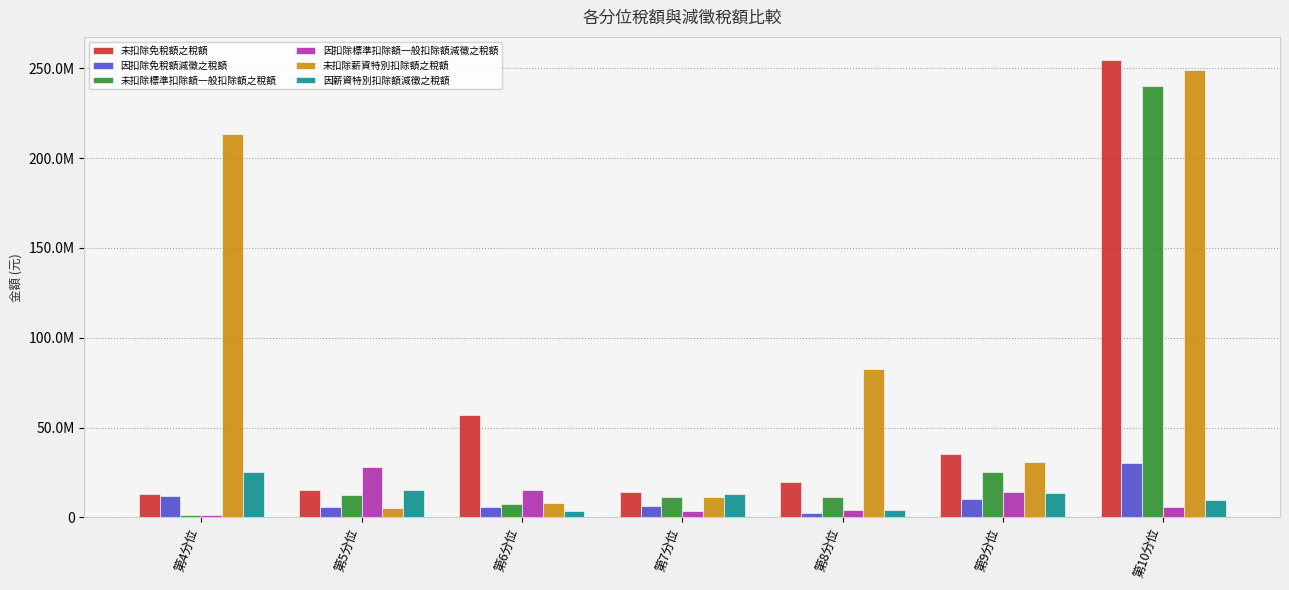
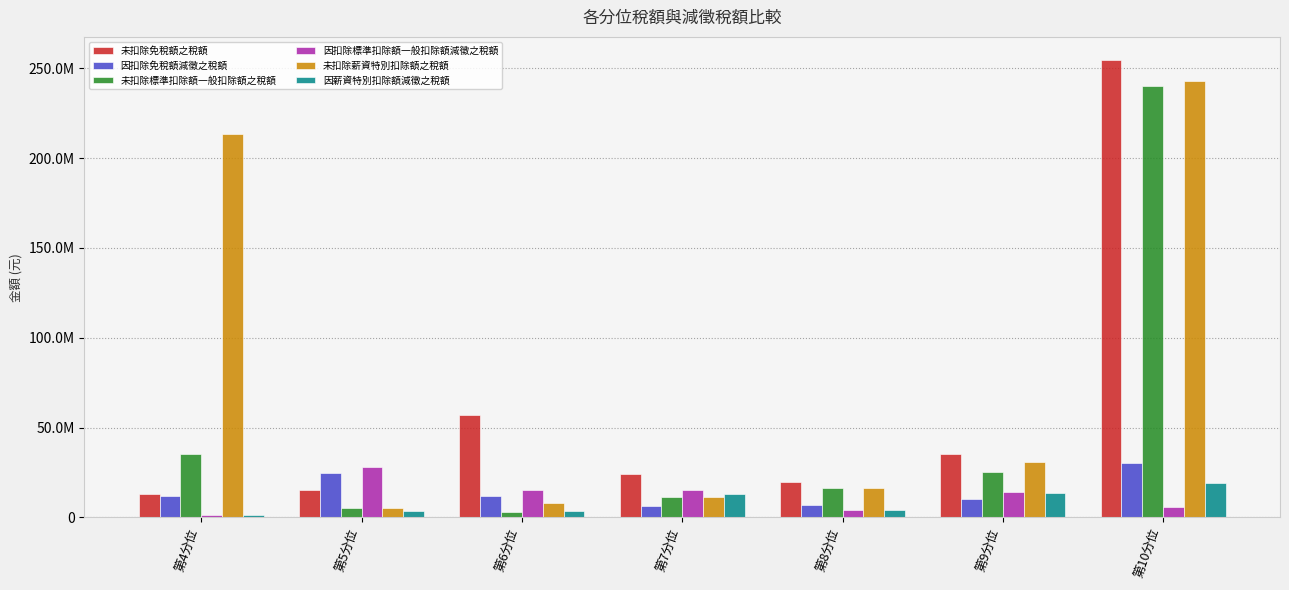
未扣除標準扣除額一般扣除額之稅額, 第4分位: 2000000 -> 35000000
因薪資特別扣除額減徵之稅額, 第4分位: 25000000 -> 1000000
因扣除免稅額減徵之稅額, 第5分位: 6000000 -> 25000000
未扣除標準扣除額一般扣除額之稅額, 第5分位: 13000000 -> 5000000
因薪資特別扣除額減徵之稅額, 第5分位: 15000000 -> 3000000
因扣除免稅額減徵之稅額, 第6分位: 6000000 -> 12000000
未扣除標準扣除額一般扣除額之稅額, 第6分位: 8000000 -> 3000000
未扣除免稅額之稅額, 第7分位: 14000000 -> 24000000
因扣除標準扣除額一般扣除額減徵之稅額, 第7分位: 4000000 -> 15000000
因扣除免稅額減徵之稅額, 第8分位: 2000000 -> 7000000
未扣除標準扣除額一般扣除額之稅額, 第8分位: 12000000 -> 16000000
未扣除薪資特別扣除額之稅額, 第8分位: 82000000 -> 16000000
未扣除薪資特別扣除額之稅額, 第10分位: 249000000 -> 243000000
因薪資特別扣除額減徵之稅額, 第10分位: 10000000 -> 19000000
